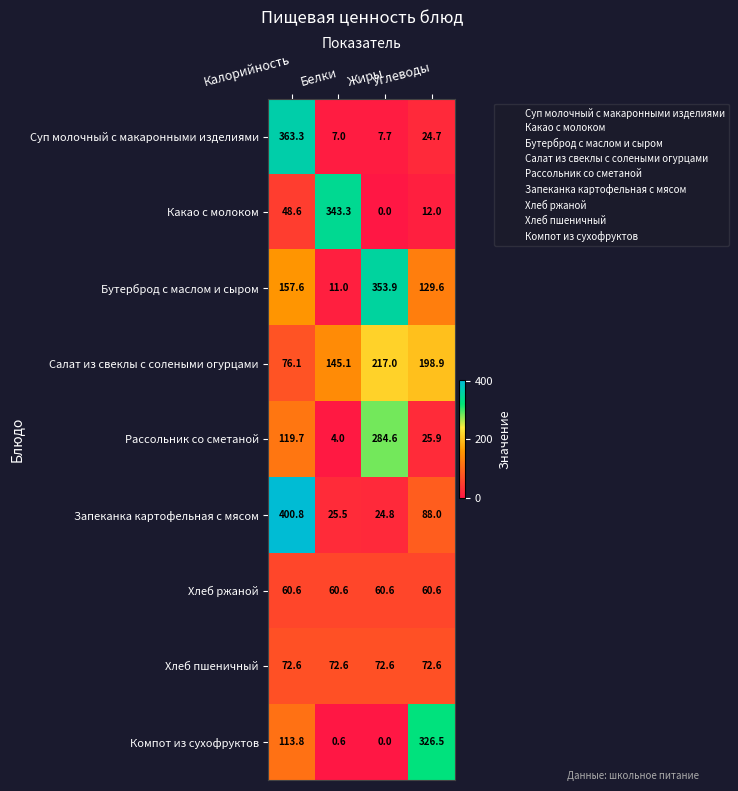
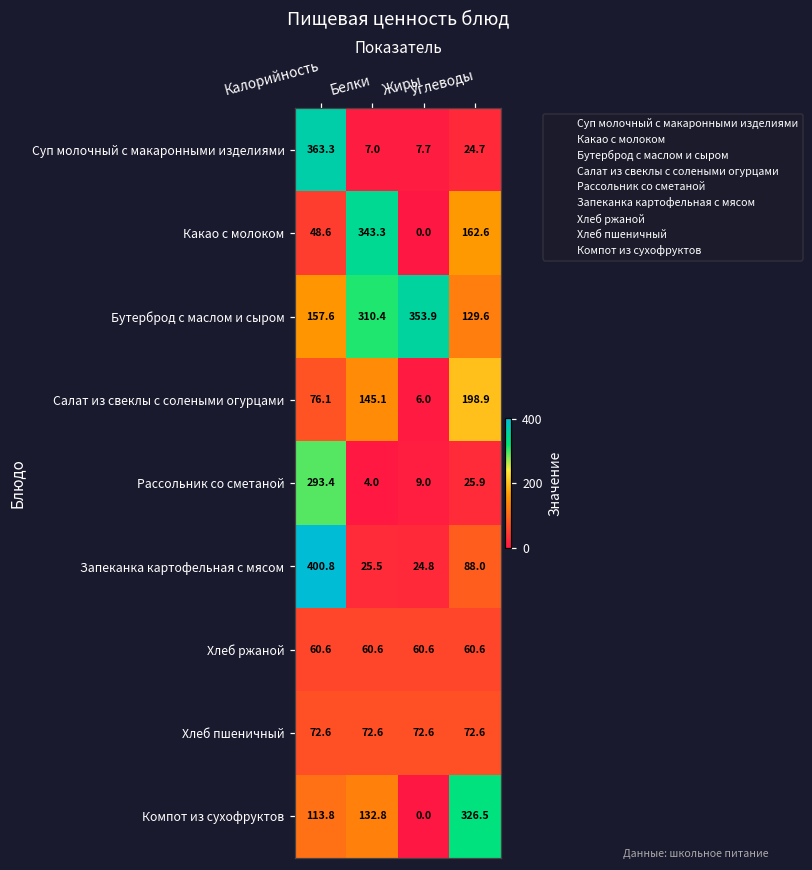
Какао с молоком, Углеводы: 12.0 -> 162.6
Бутерброд с маслом и сыром, Белки: 11.0 -> 310.4
Салат из свеклы с солеными огурцами, Жиры: 217.0 -> 6.0
Рассольник со сметаной, Калорийность: 119.7 -> 293.4
Рассольник со сметаной, Жиры: 284.6 -> 9.0
Компот из сухофруктов, Белки: 0.6 -> 132.8
